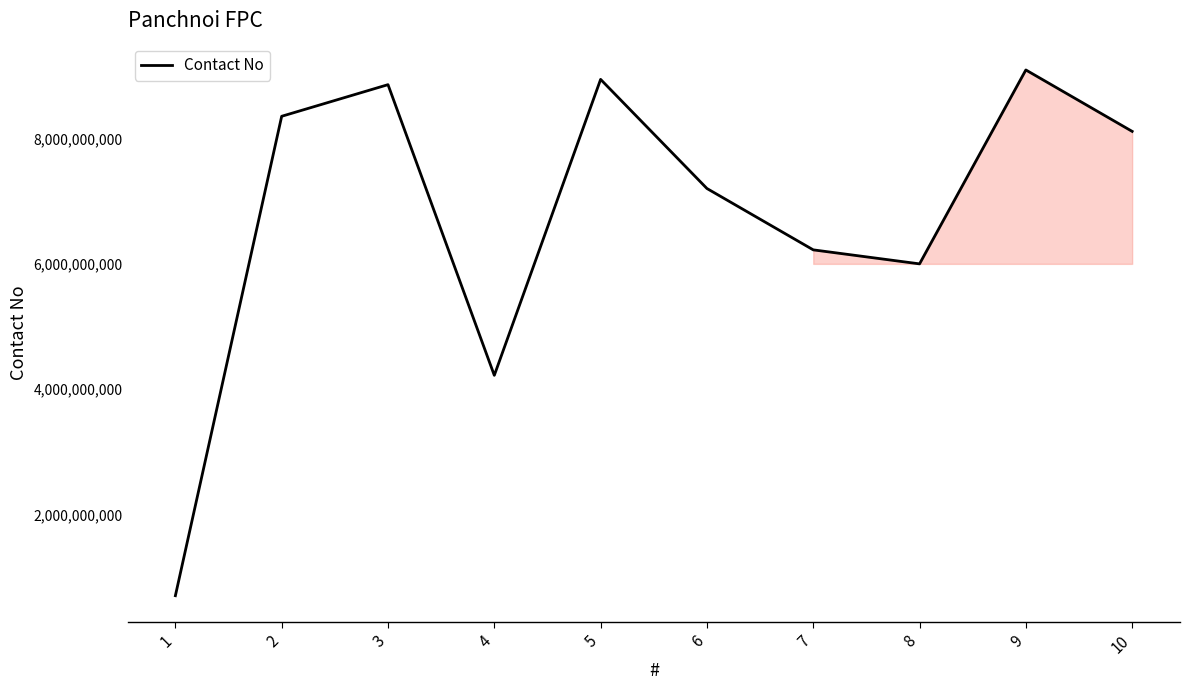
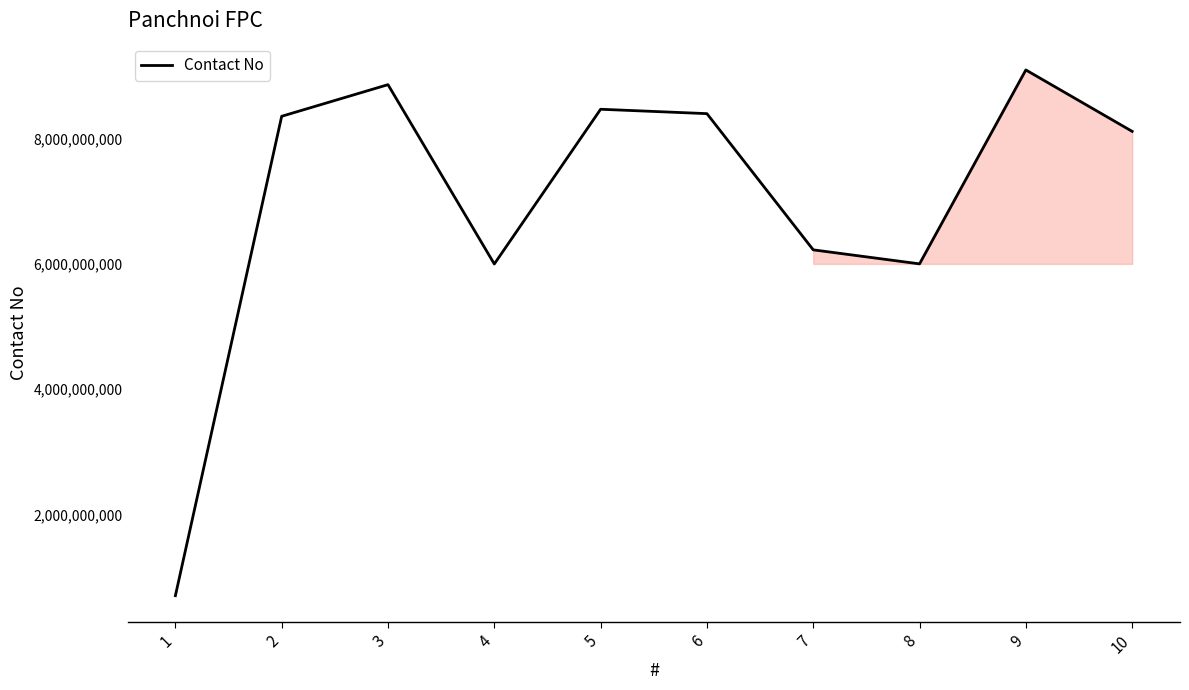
Contact No, 4: 4,200,000,000 -> 6,000,000,000
Contact No, 5: 9,000,000,000 -> 8,500,000,000
Contact No, 6: 7,200,000,000 -> 8,400,000,000
